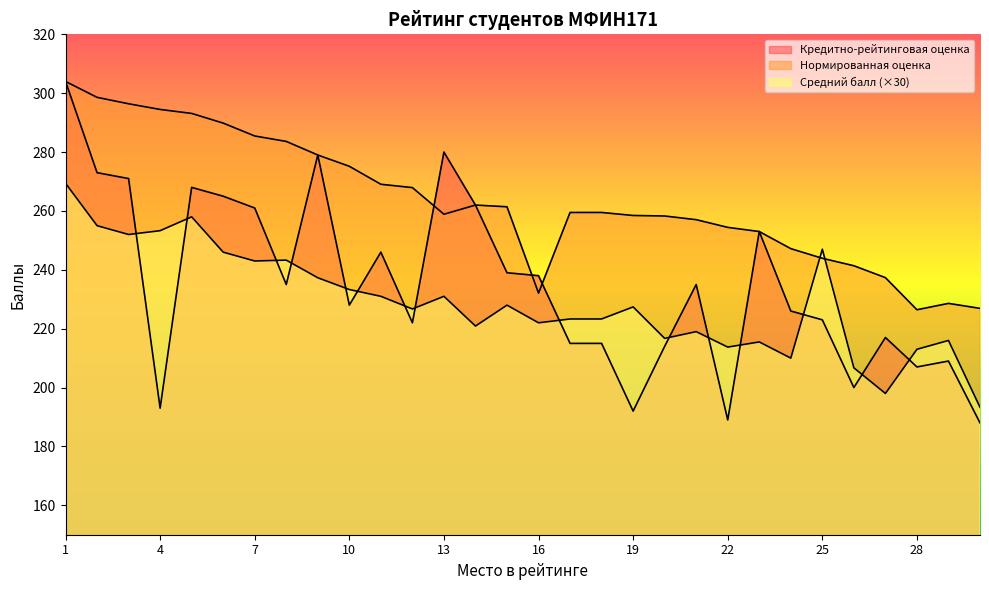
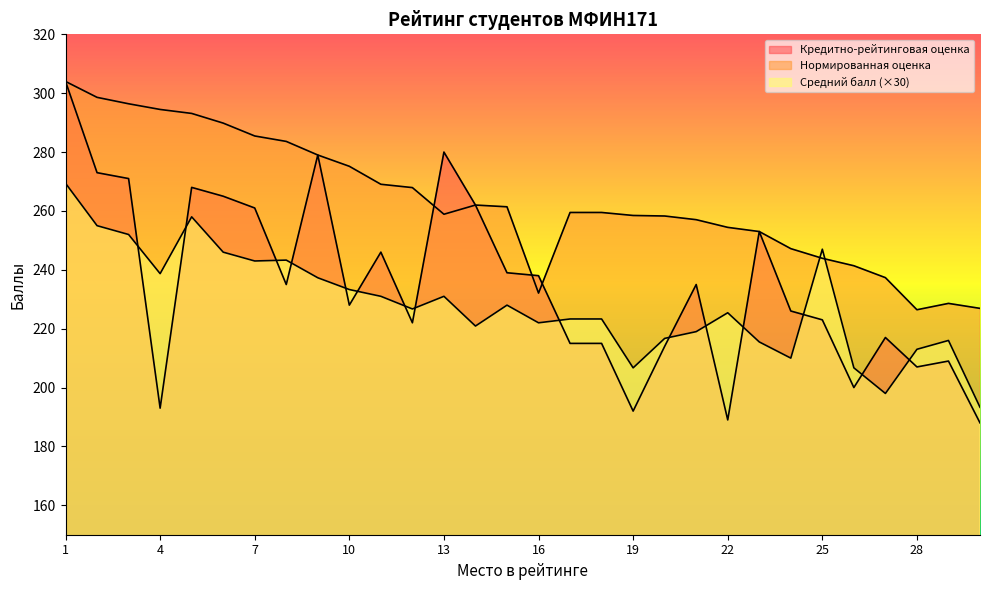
Средний балл (×30), 4: 253 -> 239
Средний балл (×30), 19: 227 -> 207
Средний балл (×30), 22: 214 -> 225
